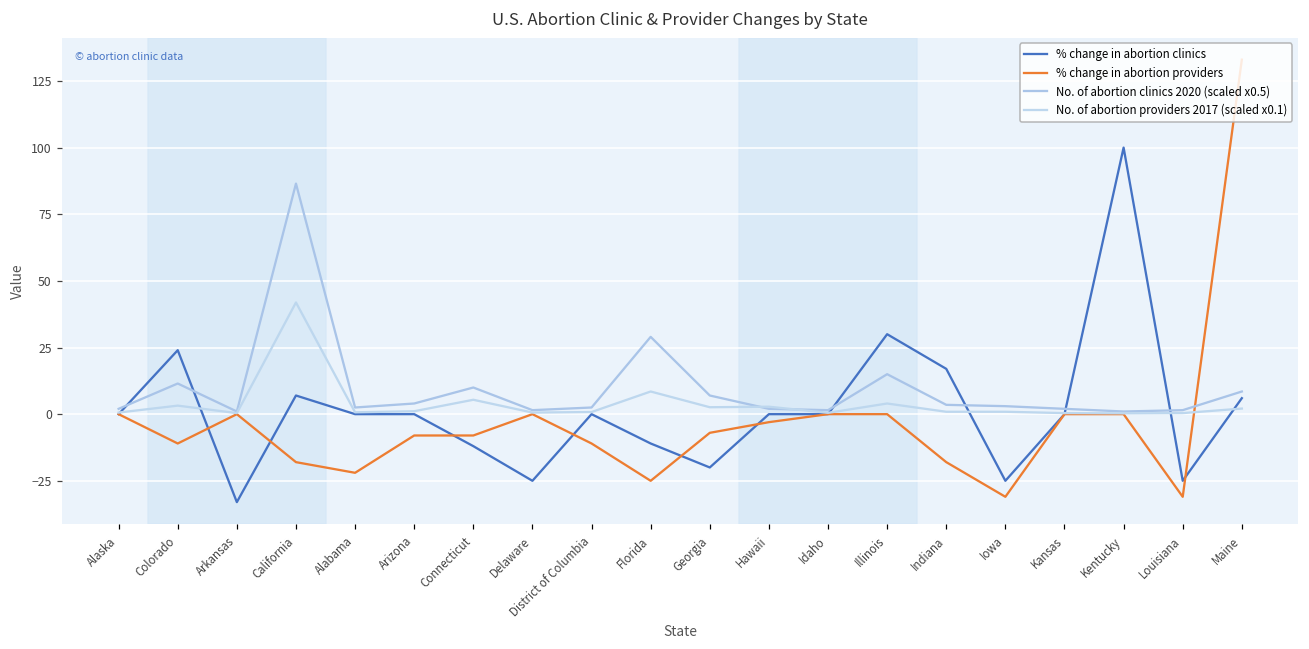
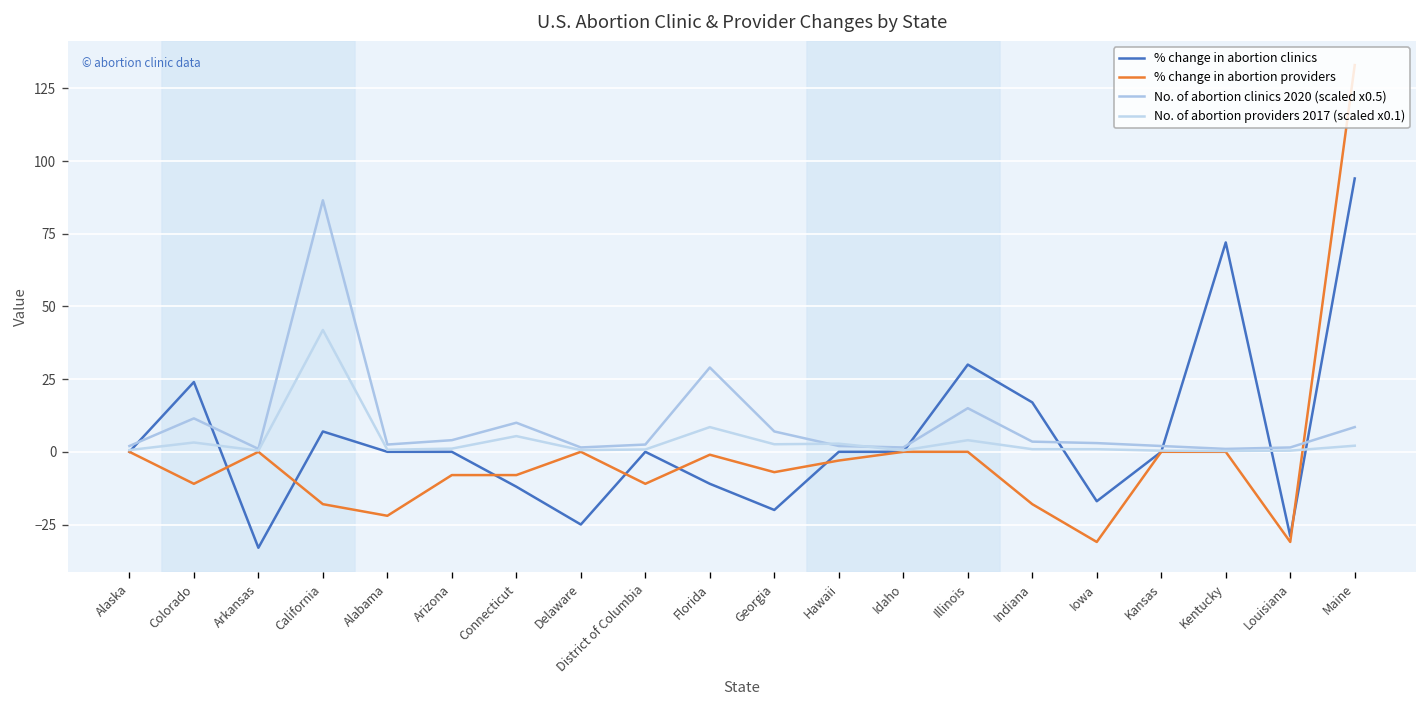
% change in abortion providers, Florida: -25 -> -1
% change in abortion clinics, Iowa: -25 -> -17
% change in abortion clinics, Kentucky: 100 -> 72
% change in abortion clinics, Louisiana: -25 -> -29
% change in abortion clinics, Maine: 6 -> 94
